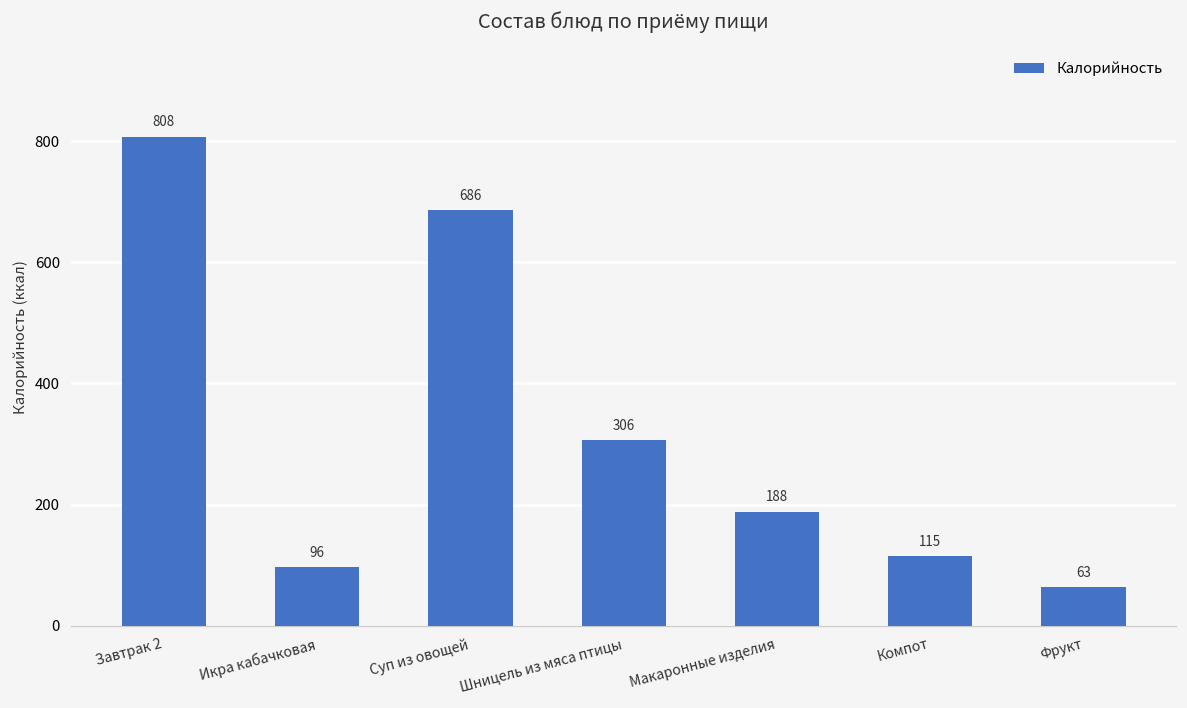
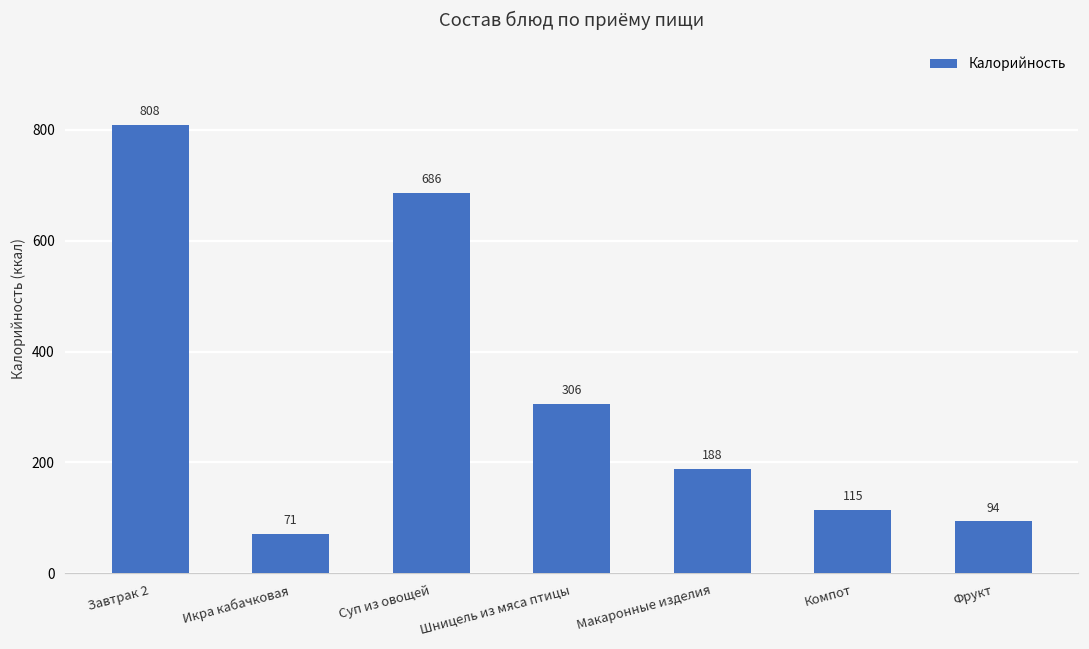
Икра кабачковая: 96 -> 71
Фрукт: 63 -> 94
